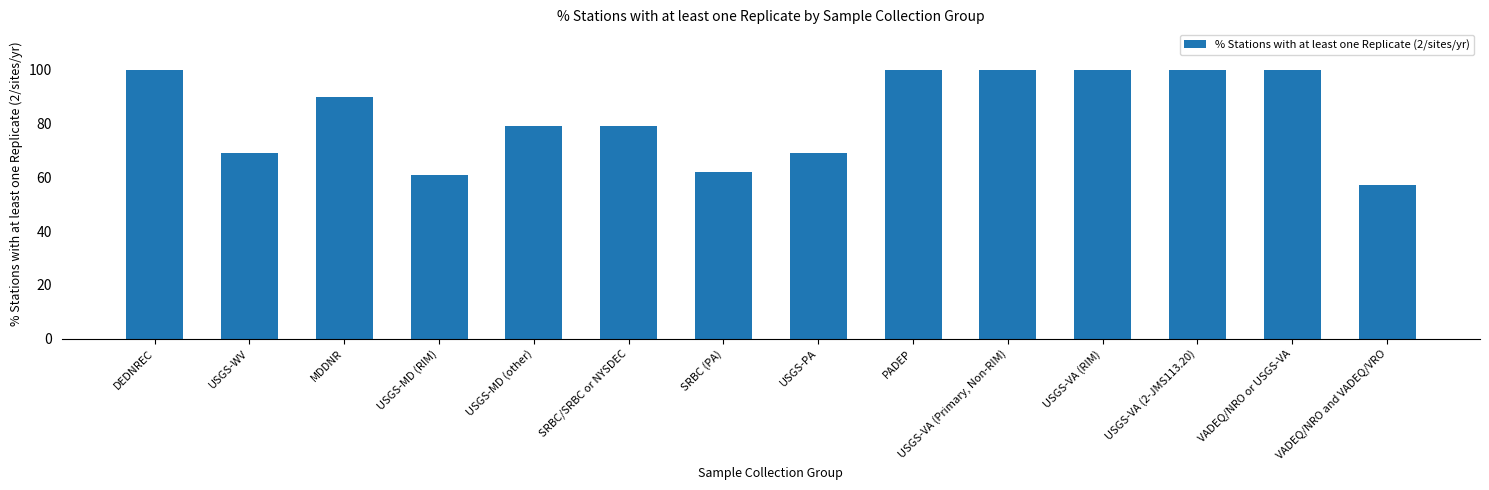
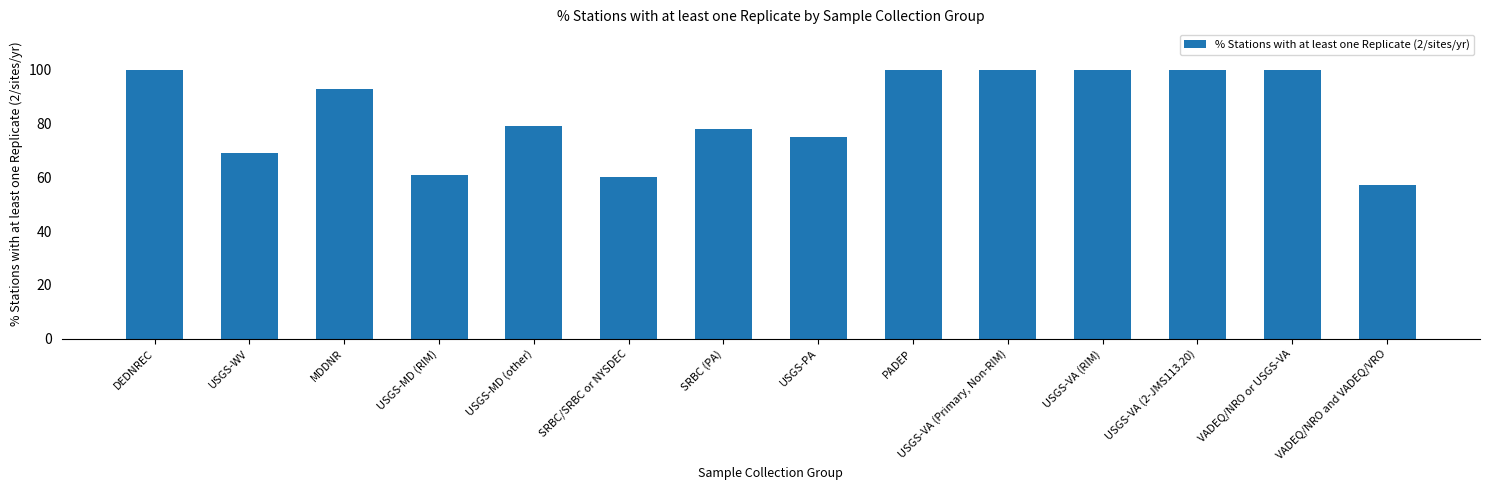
MDDNR: 90 -> 93
SRBC/SRBC or NYSDEC: 79 -> 60
SRBC (PA): 62 -> 78
USGS-PA: 69 -> 75
